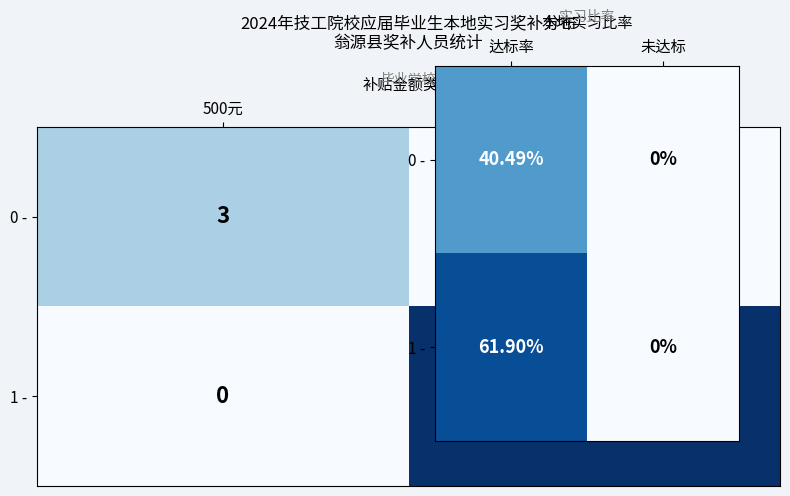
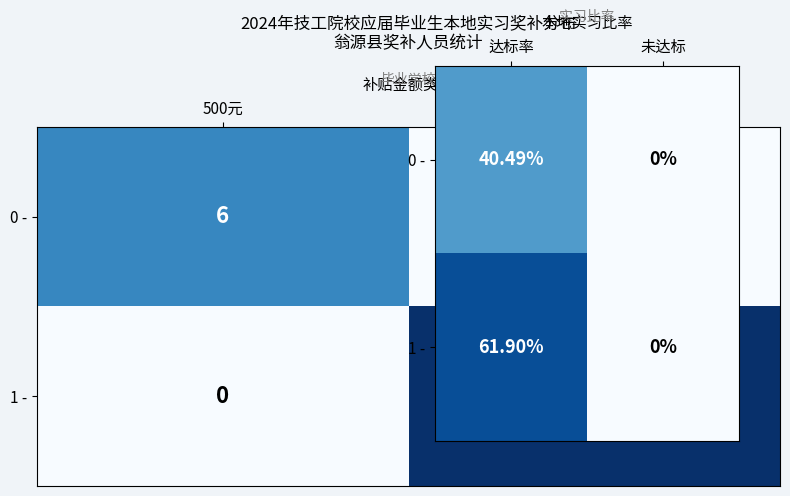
2024年技工院校应届毕业生本地实习奖补分布 翁源县奖补人员统计, 0 -, 500元: 3 -> 6
